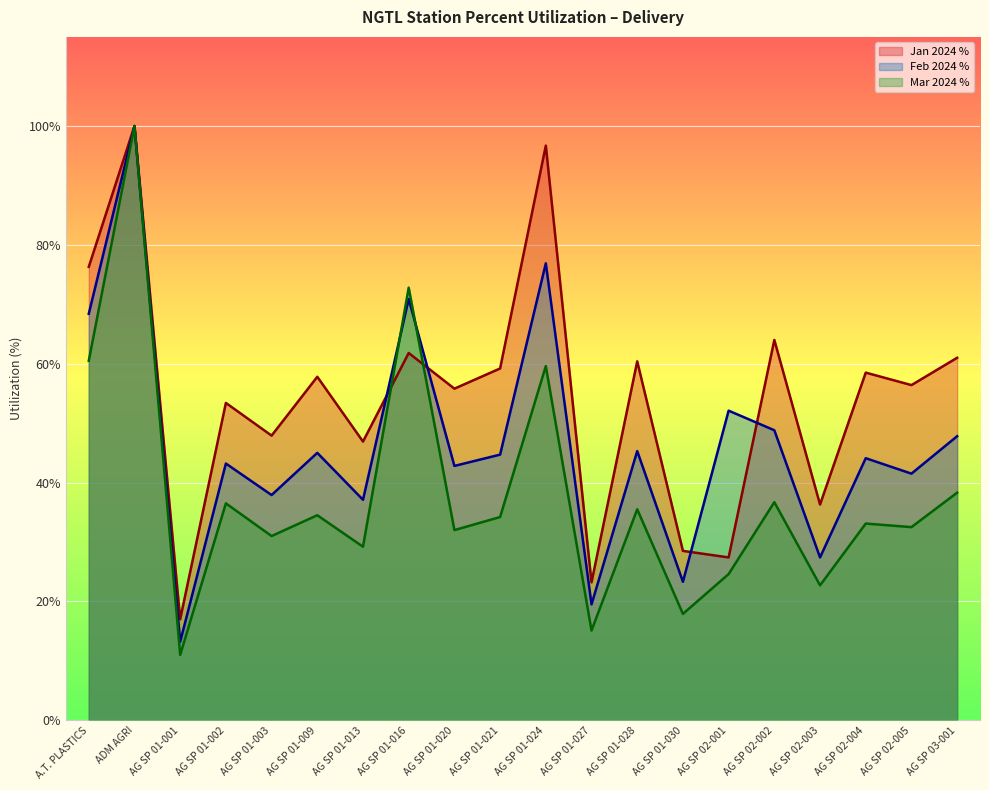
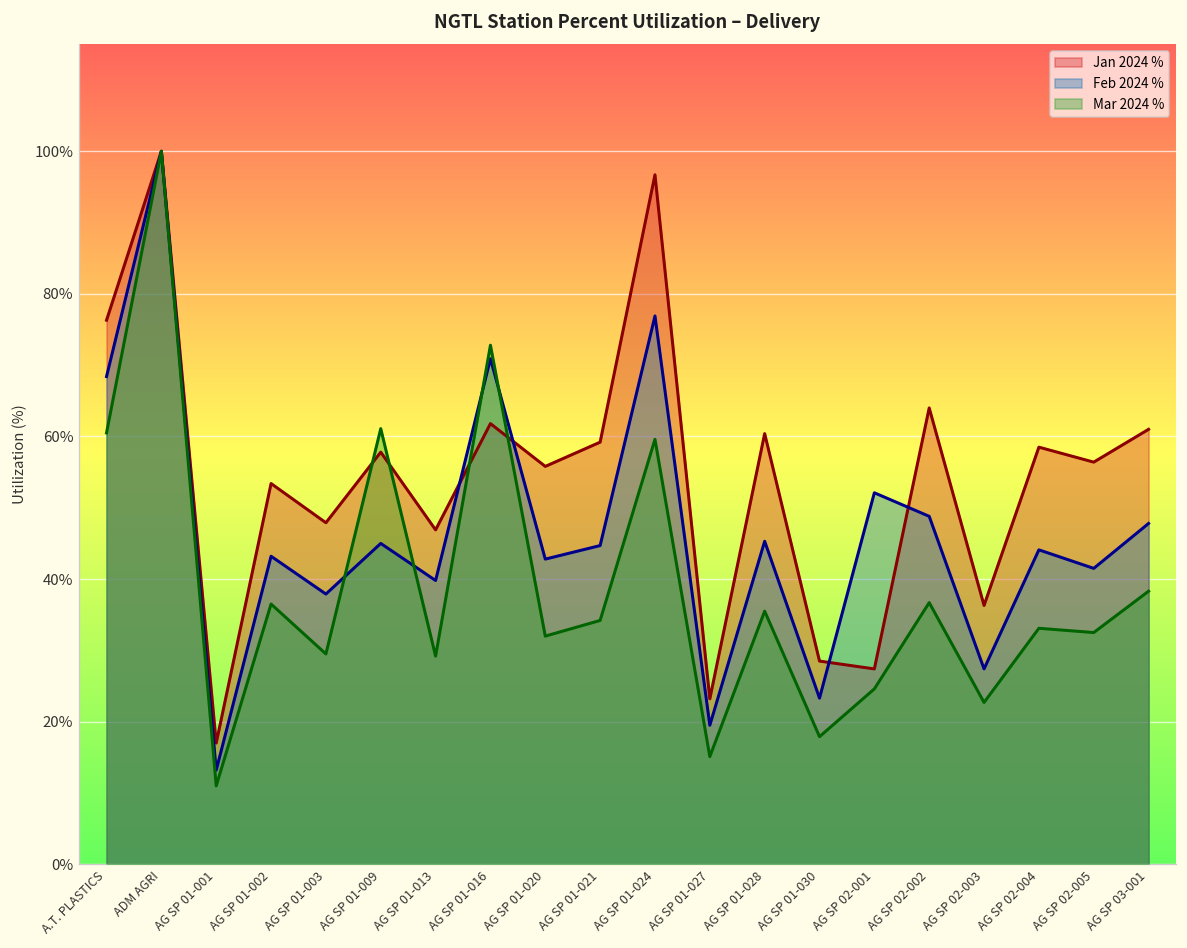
Mar 2024 %, AG SP 01-003: 31% -> 30%
Mar 2024 %, AG SP 01-009: 35% -> 61%
Feb 2024 %, AG SP 01-013: 37% -> 40%
